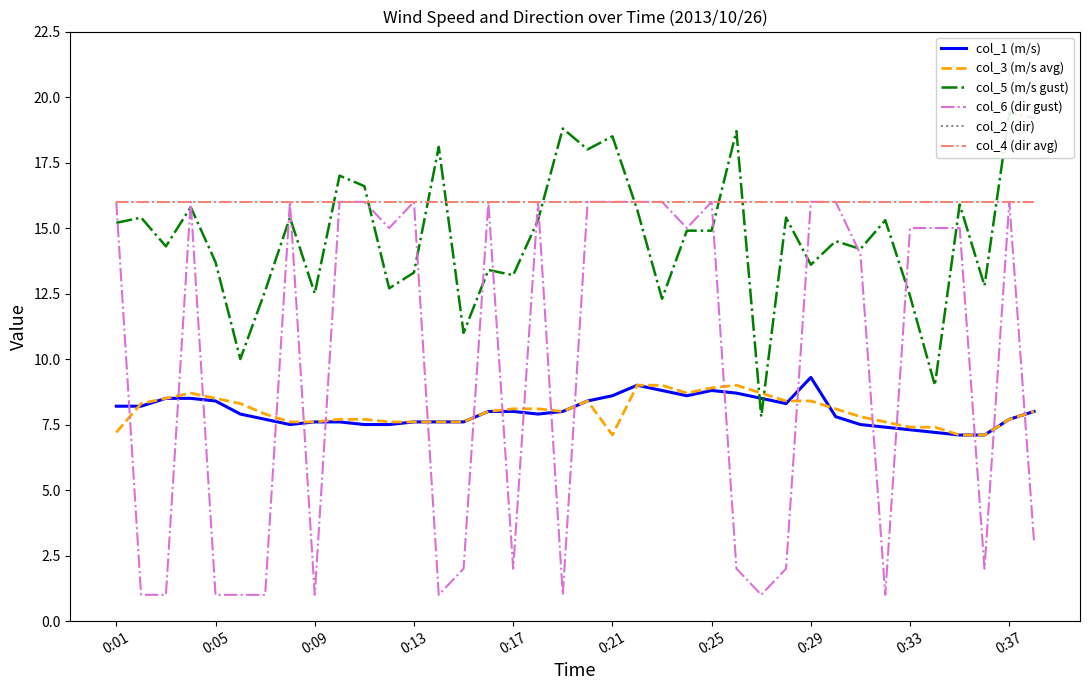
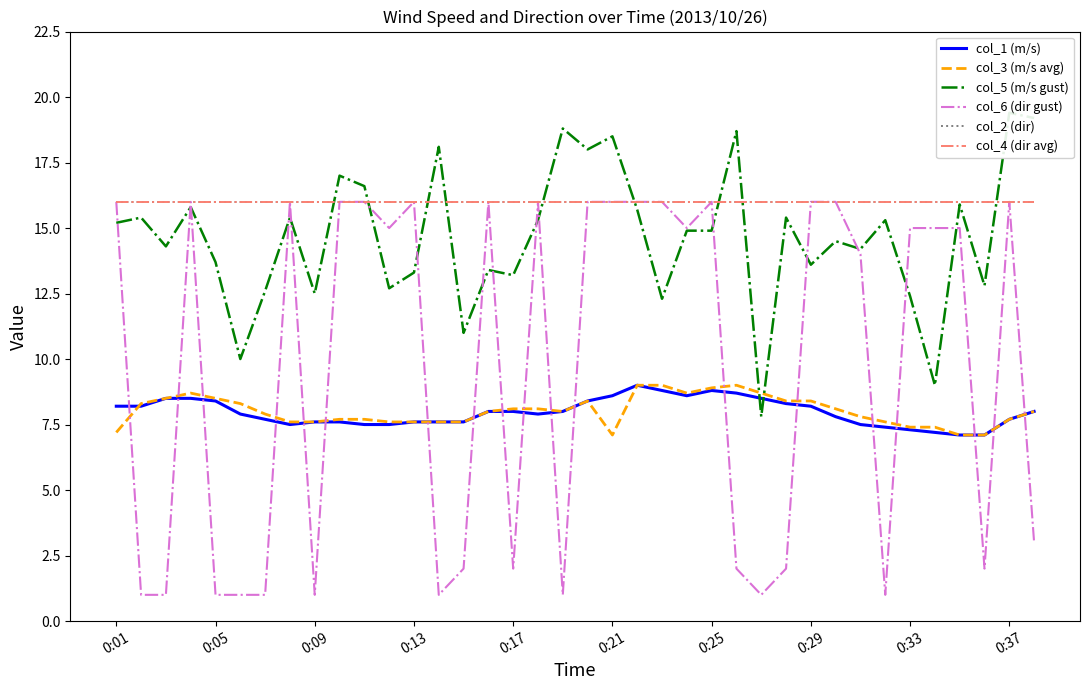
col_1 (m/s), 0:29: 9.3 -> 8.2
